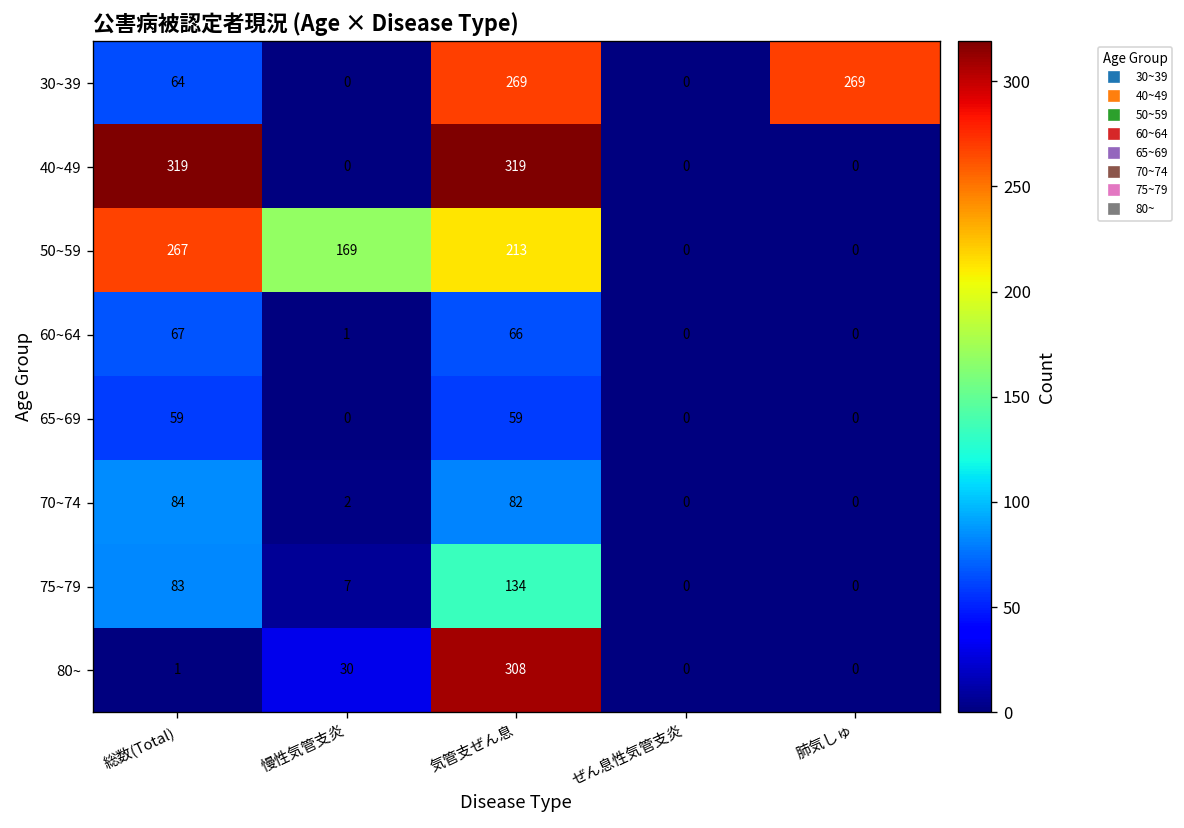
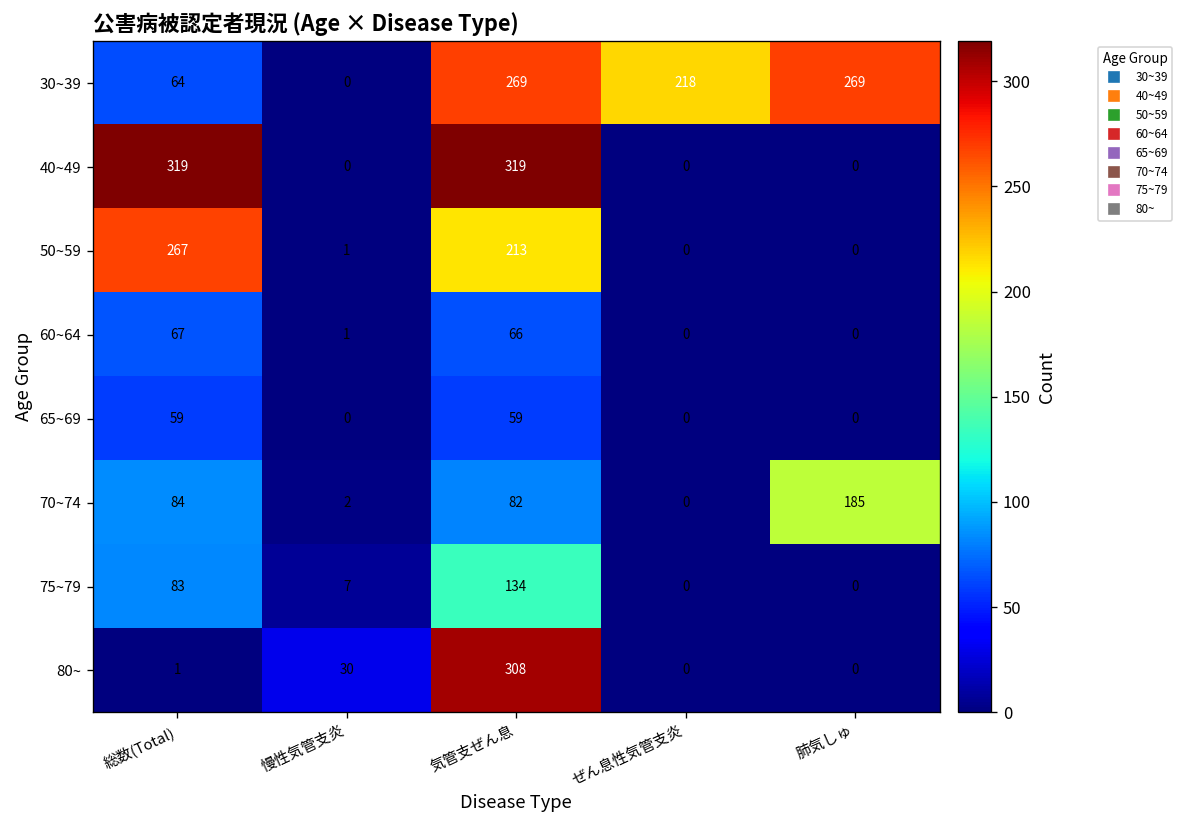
30~39, ぜん息性気管支炎: 0 -> 218
50~59, 慢性気管支炎: 169 -> 1
70~74, 肺気しゅ: 0 -> 185
